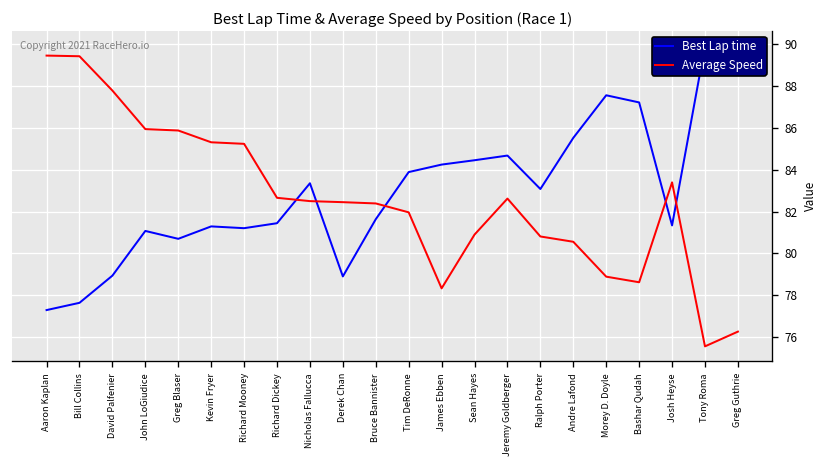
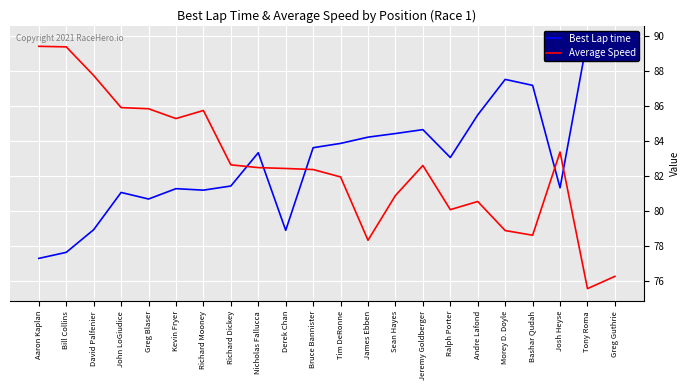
Average Speed, Richard Mooney: 85.2 -> 85.8
Best Lap time, Bruce Bannister: 81.6 -> 83.6
Average Speed, Ralph Porter: 80.8 -> 80.1
